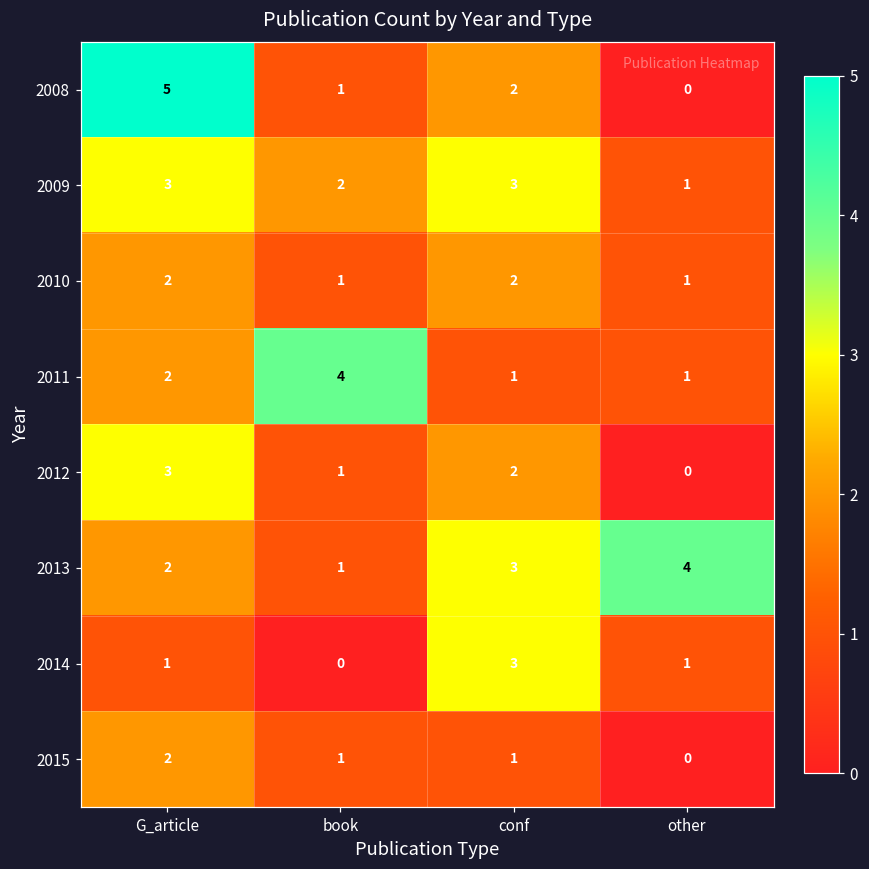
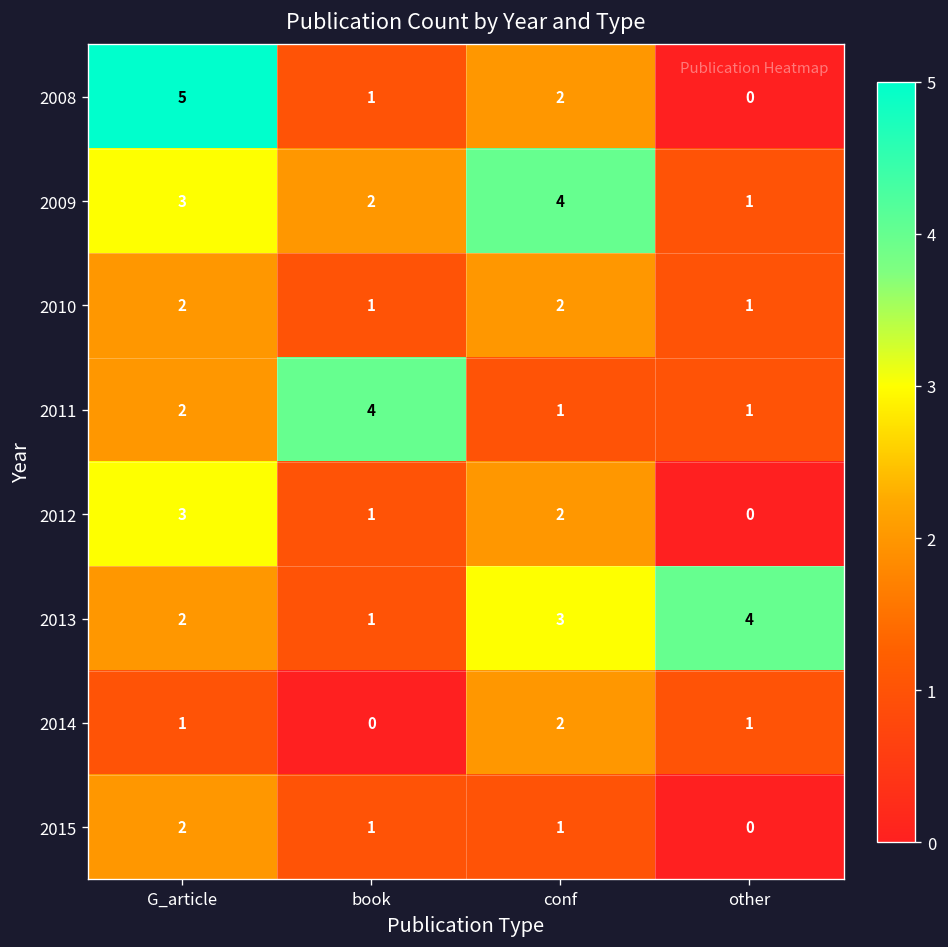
2009, conf: 3 -> 4
2014, conf: 3 -> 2
